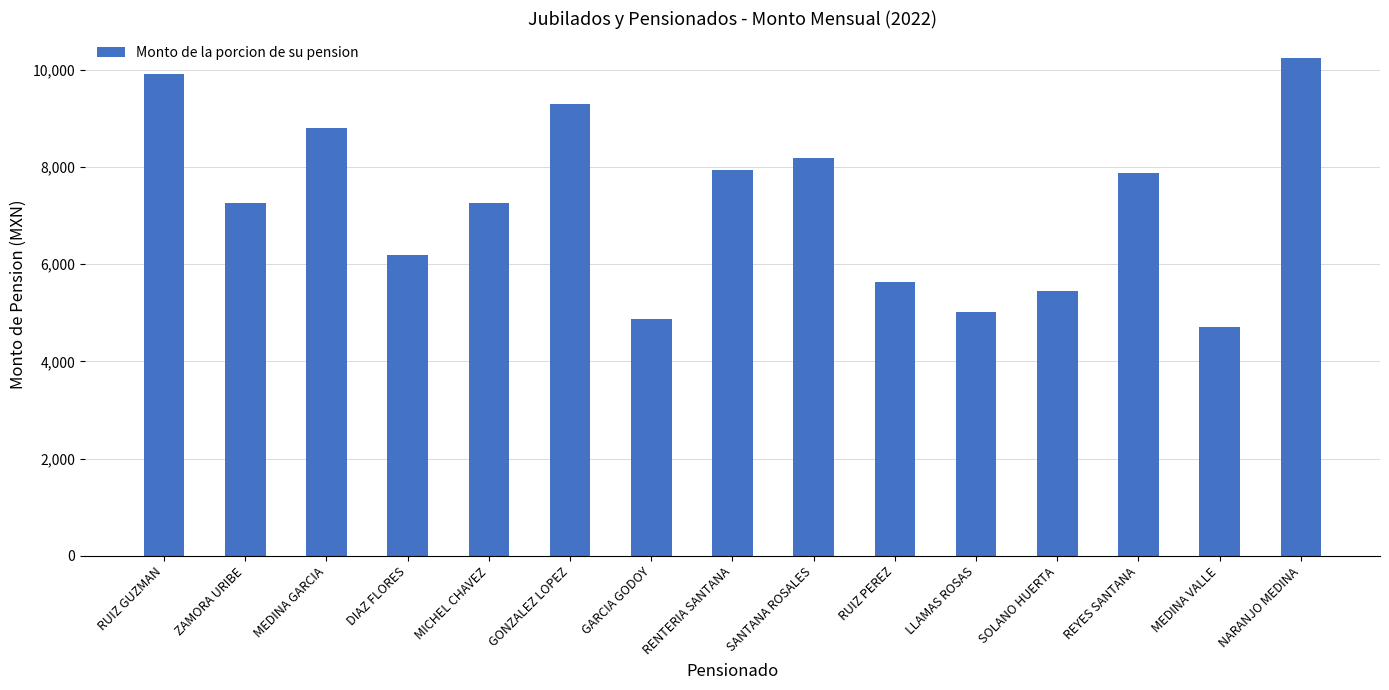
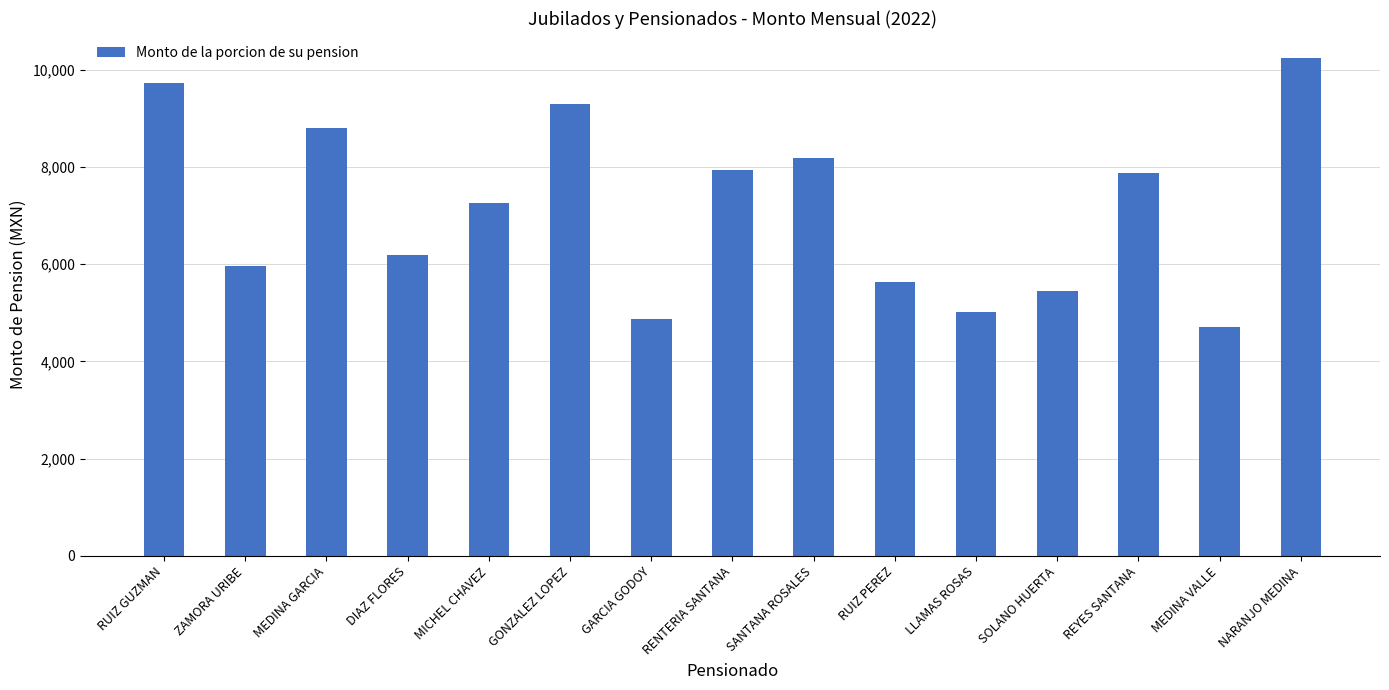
RUIZ GUZMAN: 9,900 -> 9,700
ZAMORA URIBE: 7,300 -> 6,000
